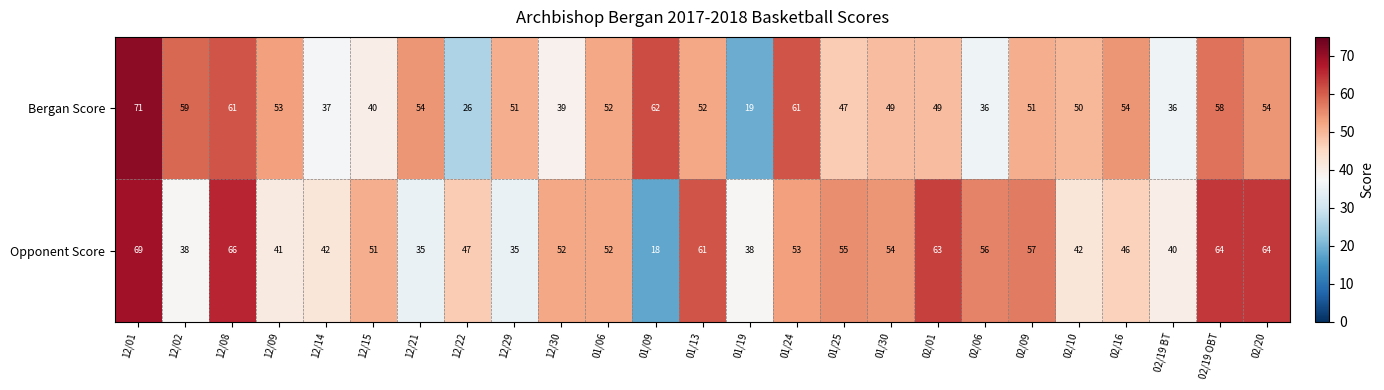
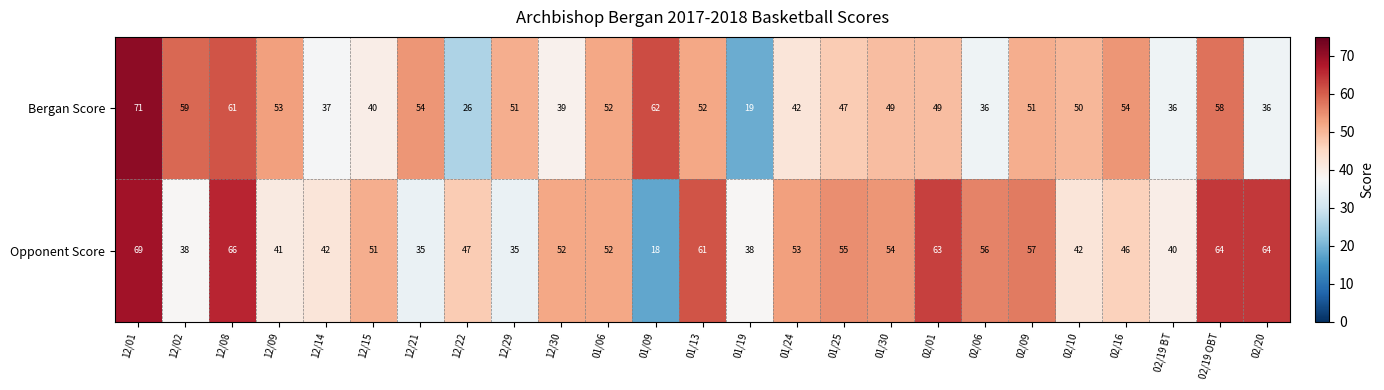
Bergan Score, 01/24: 61 -> 42
Bergan Score, 02/20: 54 -> 36
